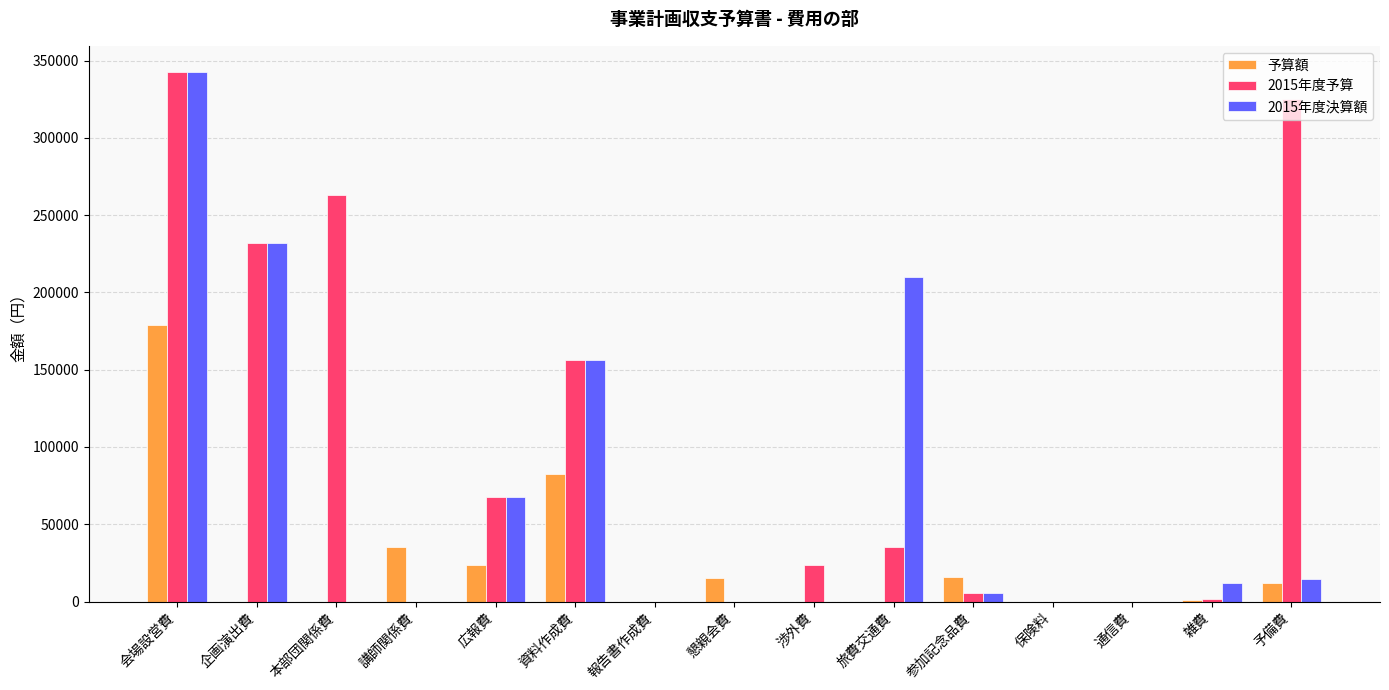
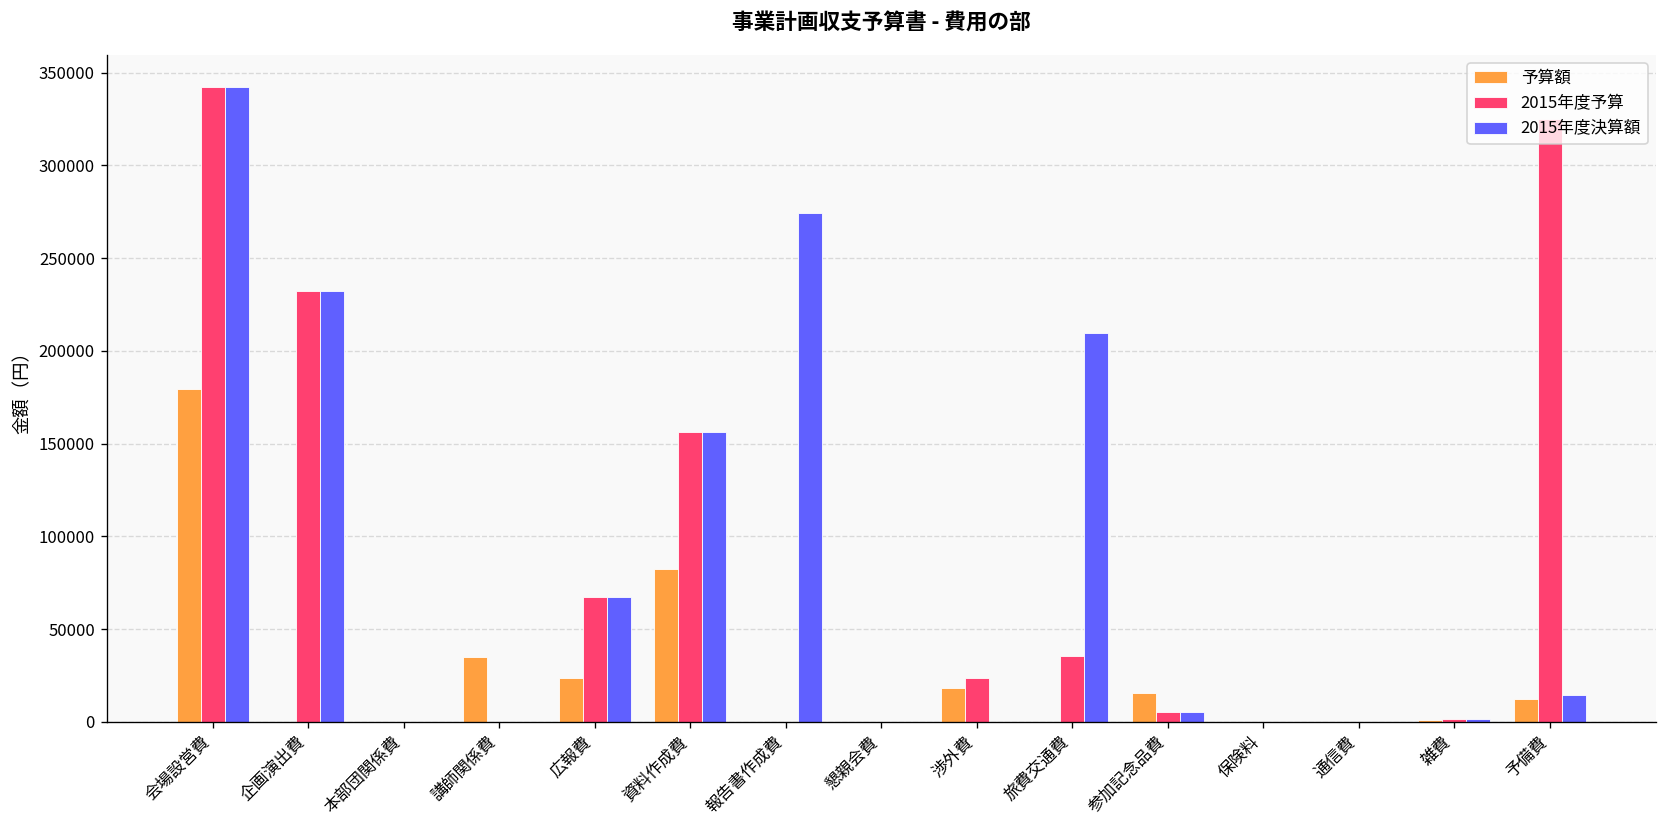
2015年度予算, 本部団関係費: 263000 -> 0
2015年度決算額, 報告書作成費: 0 -> 274000
予算額, 懇親会費: 15000 -> 0
予算額, 渉外費: 0 -> 18000
2015年度決算額, 雑費: 12000 -> 2000
